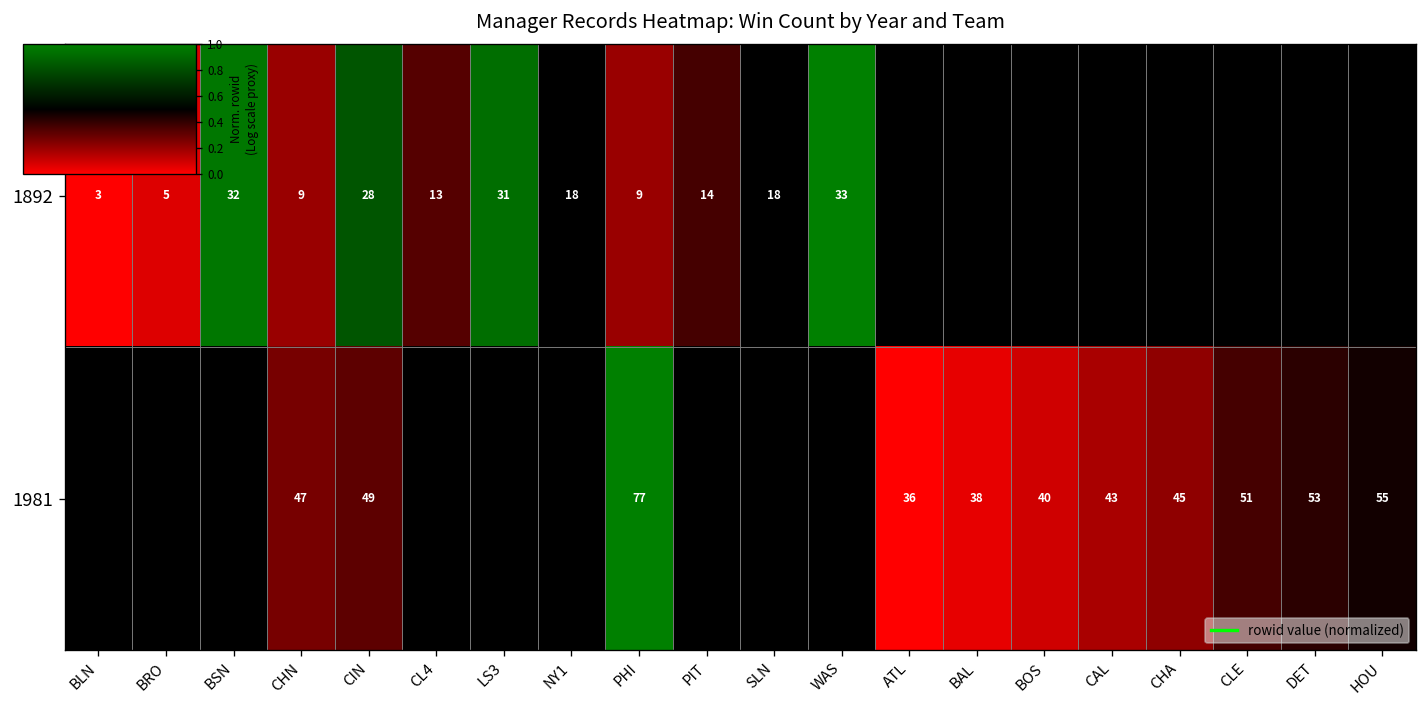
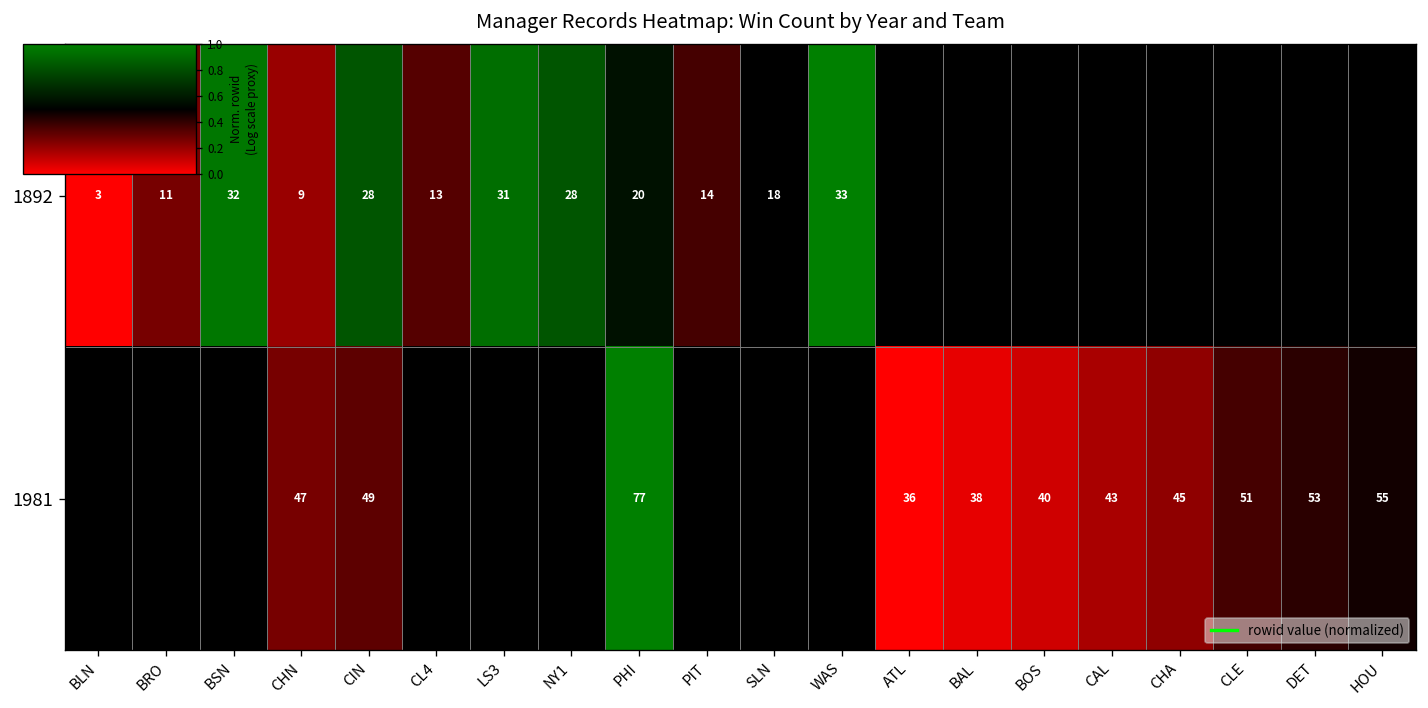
1892, BRO: 5 -> 11
1892, NY1: 18 -> 28
1892, PHI: 9 -> 20
